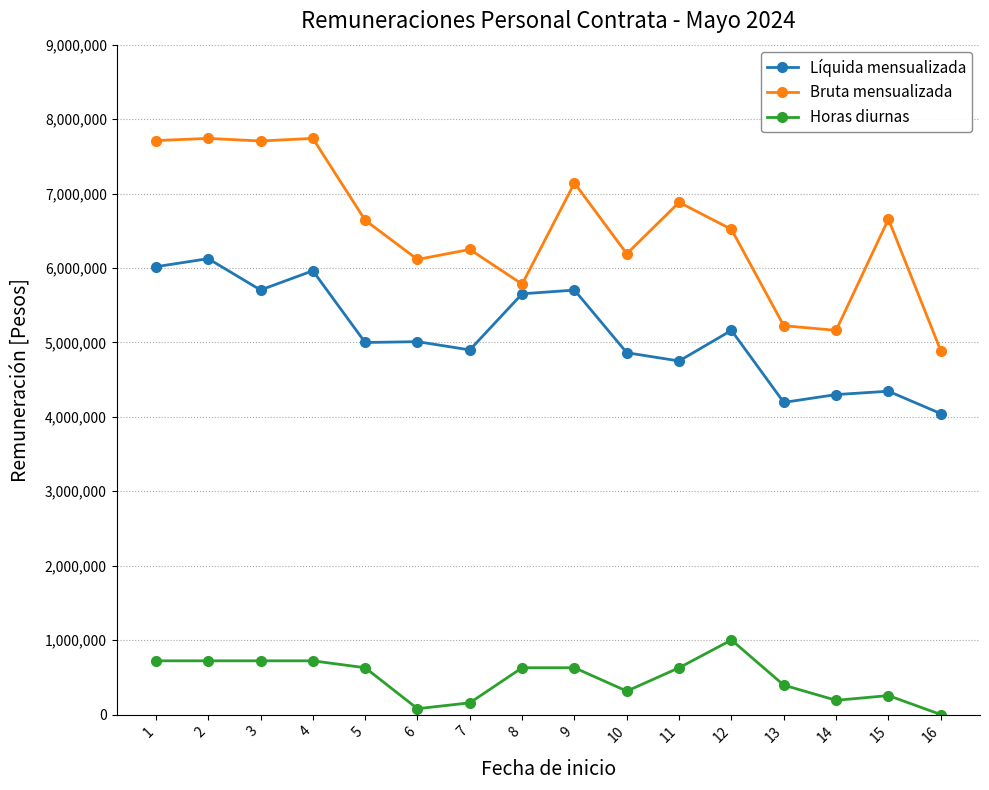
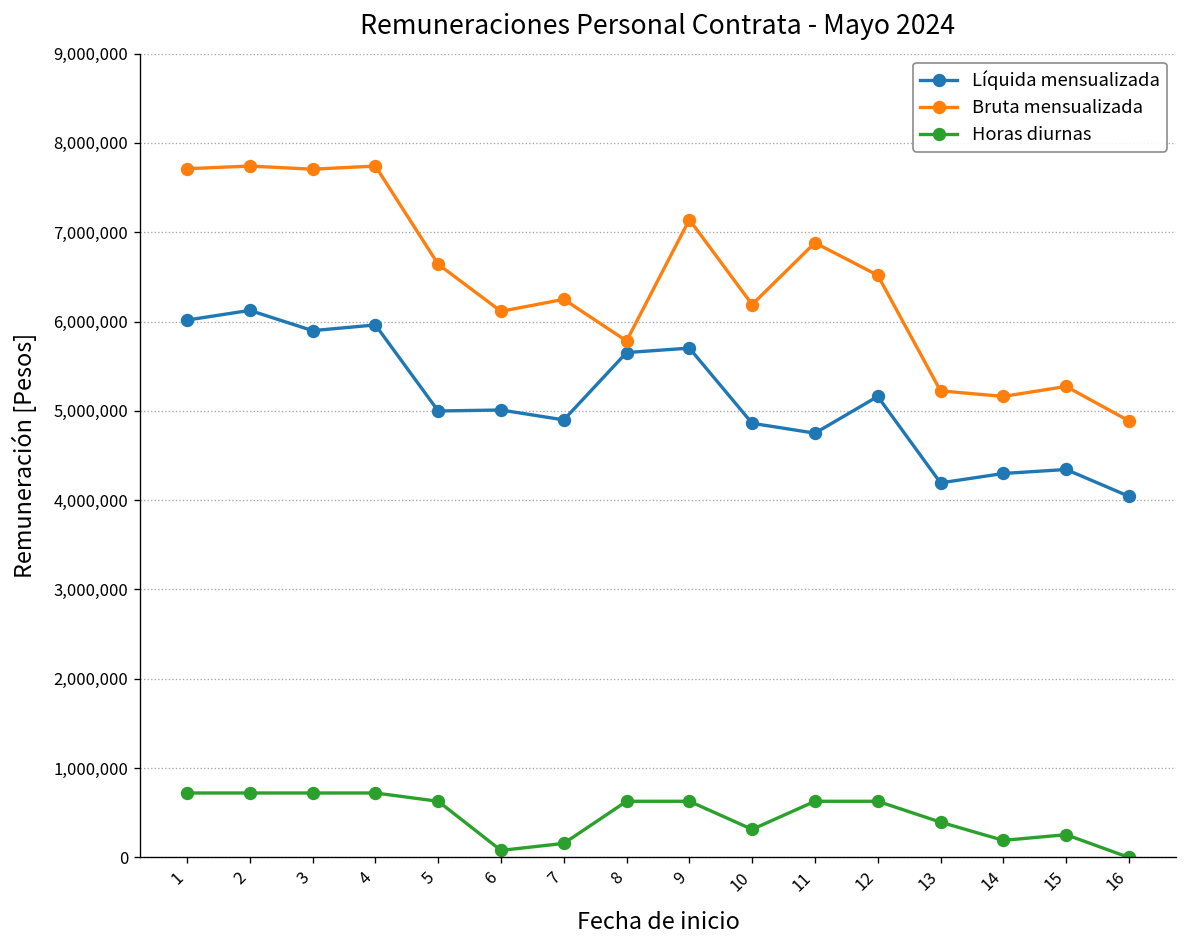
Líquida mensualizada, 3: 5,700,000 -> 5,900,000
Horas diurnas, 12: 1,000,000 -> 600,000
Bruta mensualizada, 15: 6,700,000 -> 5,300,000
